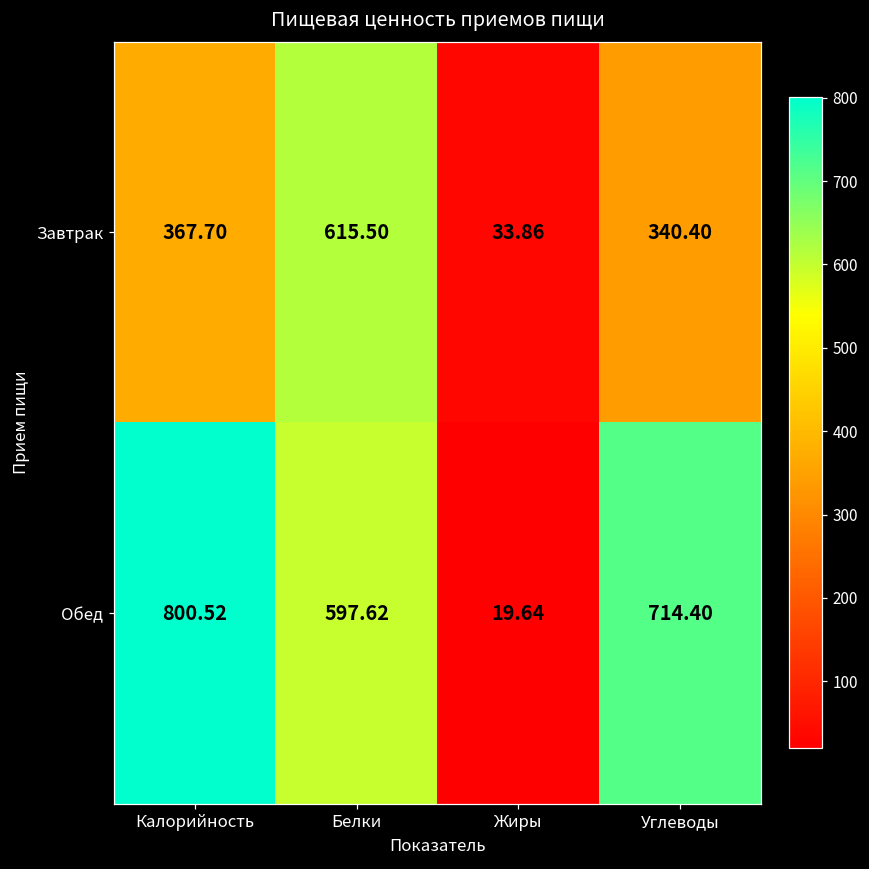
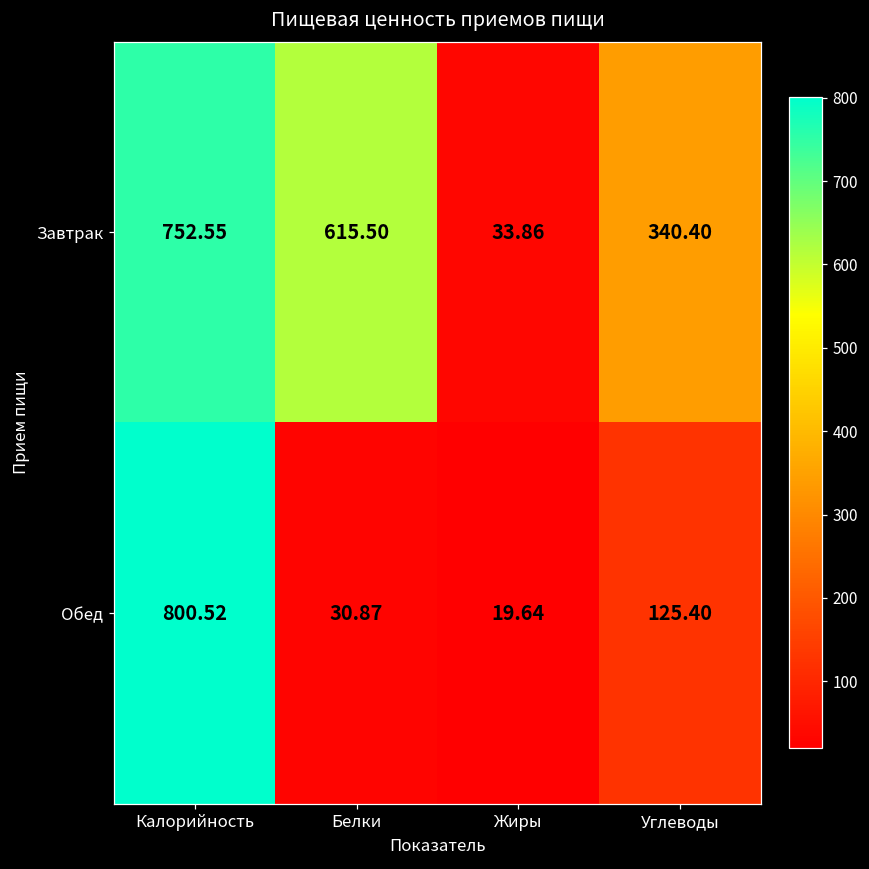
Завтрак, Калорийность: 367.70 -> 752.55
Обед, Белки: 597.62 -> 30.87
Обед, Углеводы: 714.40 -> 125.40
